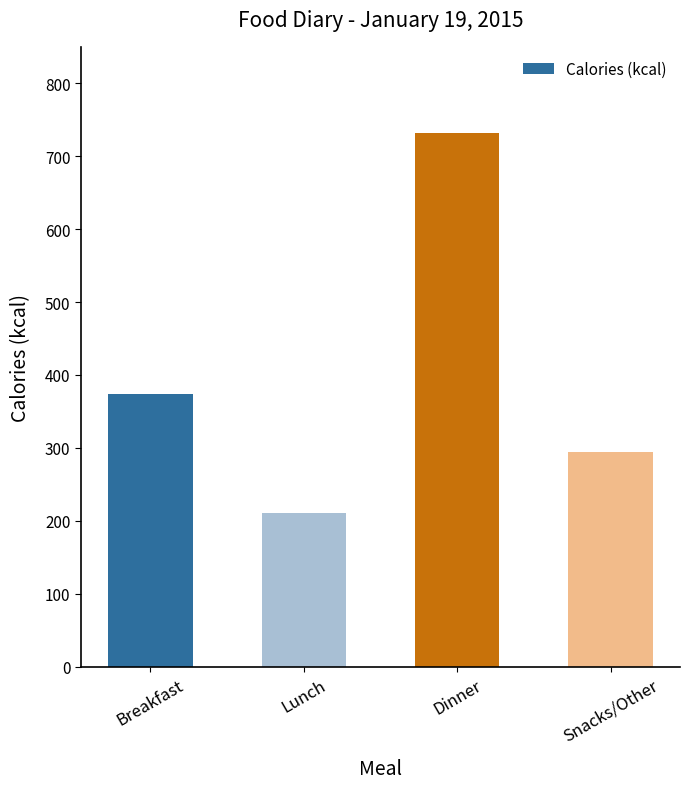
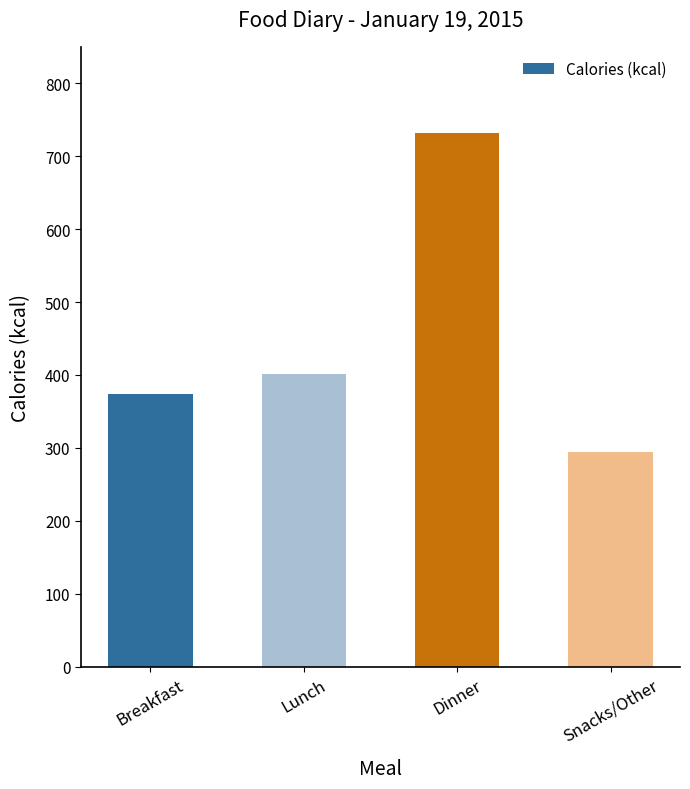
Lunch: 210 -> 400
